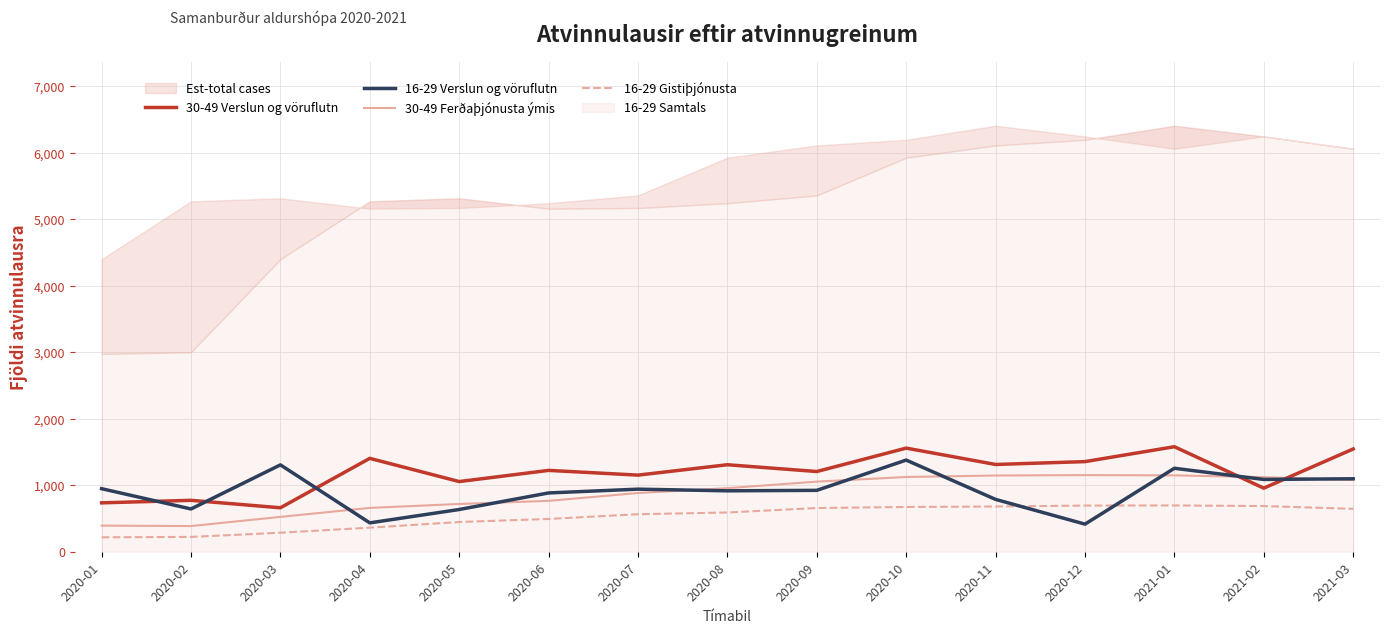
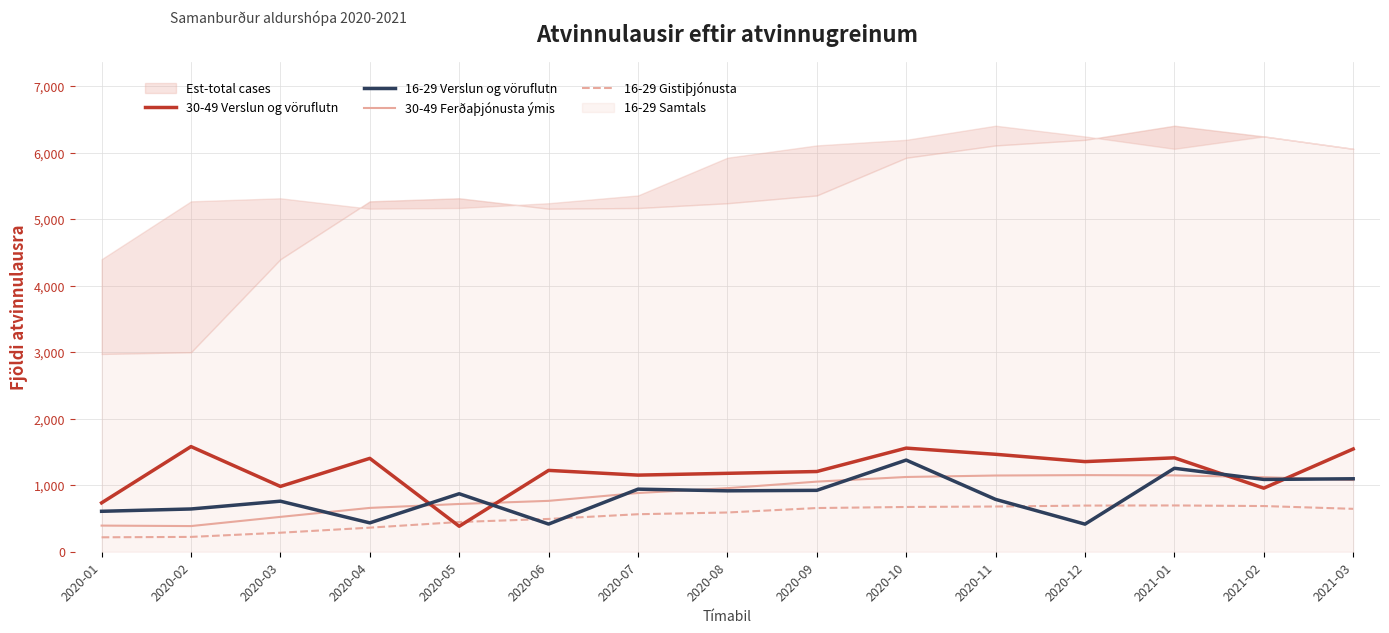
16-29 Verslun og vöruflutn, 2020-01: 900 -> 600
30-49 Verslun og vöruflutn, 2020-02: 800 -> 1,600
30-49 Verslun og vöruflutn, 2020-03: 700 -> 1,000
16-29 Verslun og vöruflutn, 2020-03: 1,300 -> 800
30-49 Verslun og vöruflutn, 2020-05: 1,100 -> 400
16-29 Verslun og vöruflutn, 2020-05: 600 -> 900
16-29 Verslun og vöruflutn, 2020-06: 900 -> 400
30-49 Verslun og vöruflutn, 2020-08: 1,300 -> 1,200
30-49 Verslun og vöruflutn, 2020-11: 1,300 -> 1,500
30-49 Verslun og vöruflutn, 2021-01: 1,600 -> 1,400
